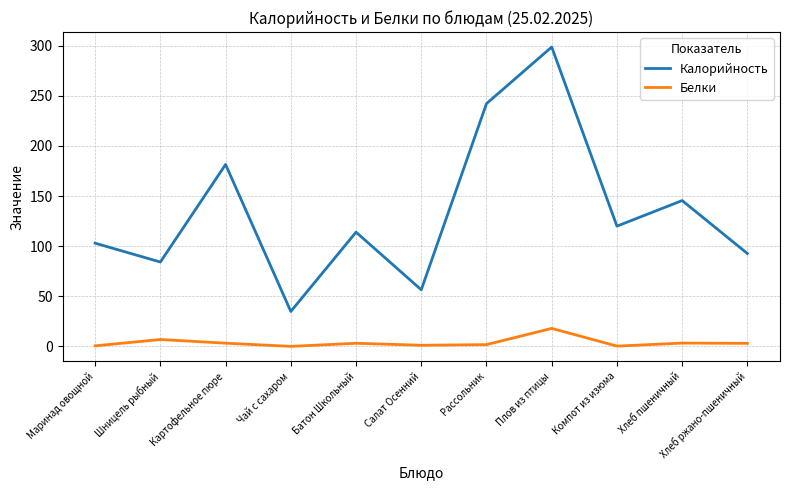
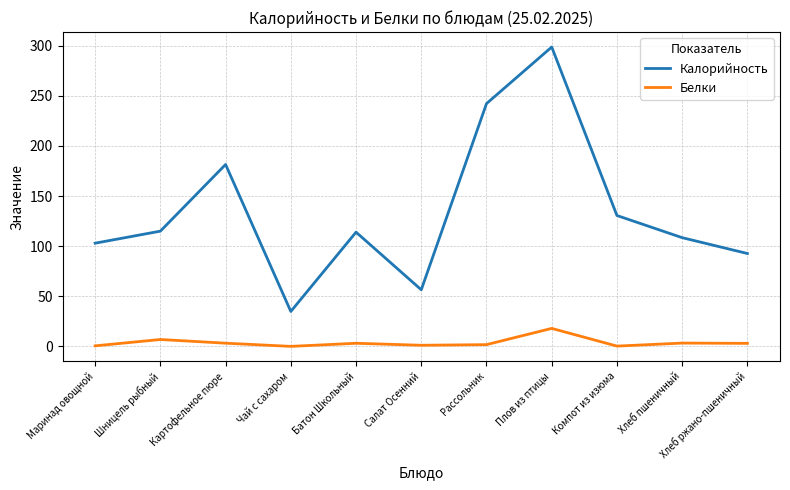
Калорийность, Шницель рыбный: 84 -> 115
Калорийность, Компот из изюма: 120 -> 131
Калорийность, Хлеб пшеничный: 146 -> 109
